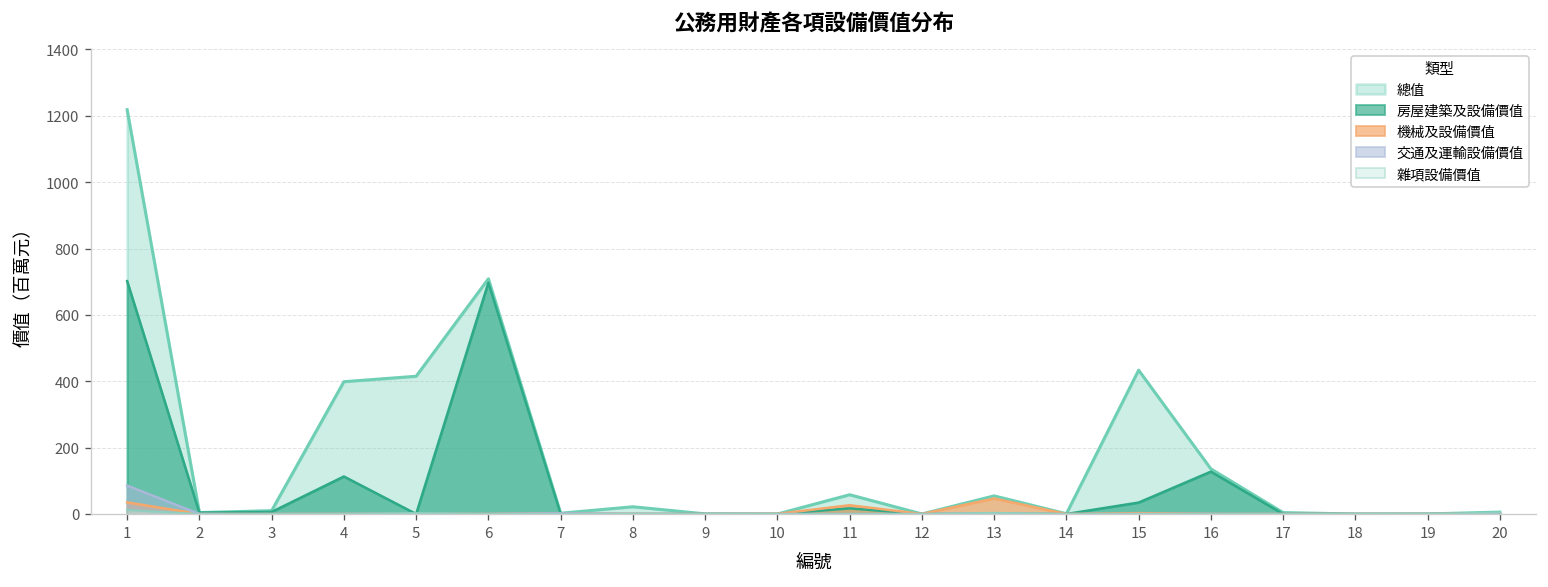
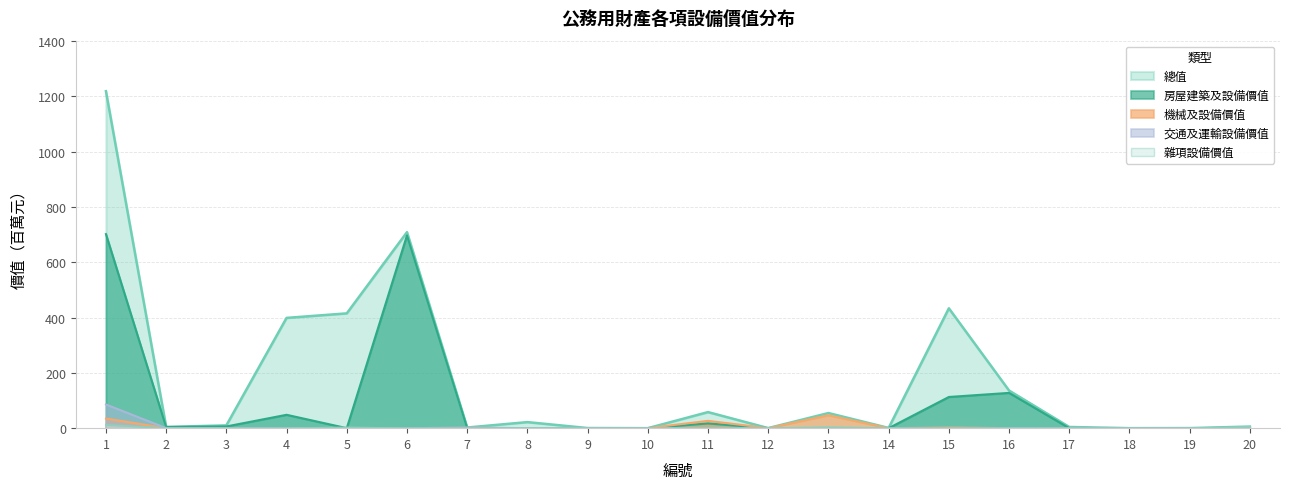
房屋建築及設備價值, 4: 110 -> 50
房屋建築及設備價值, 15: 30 -> 110
